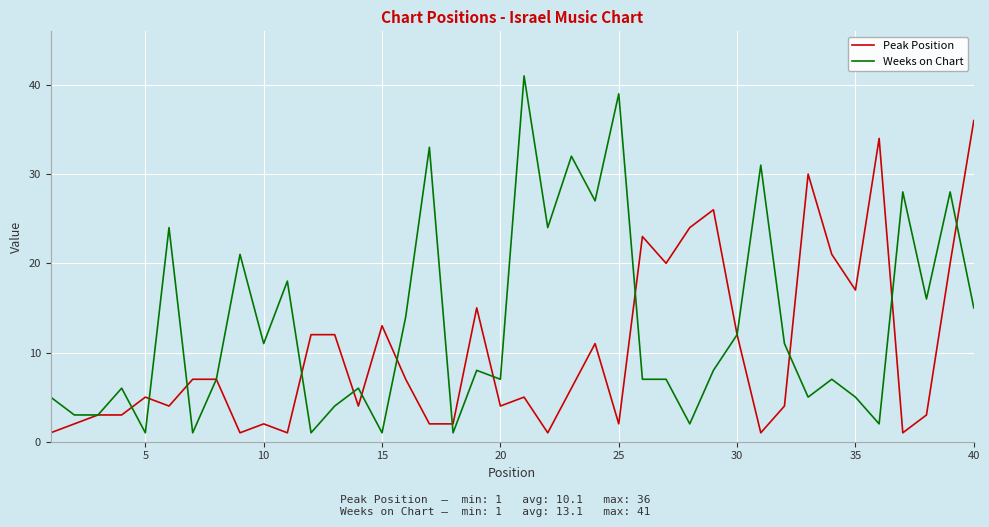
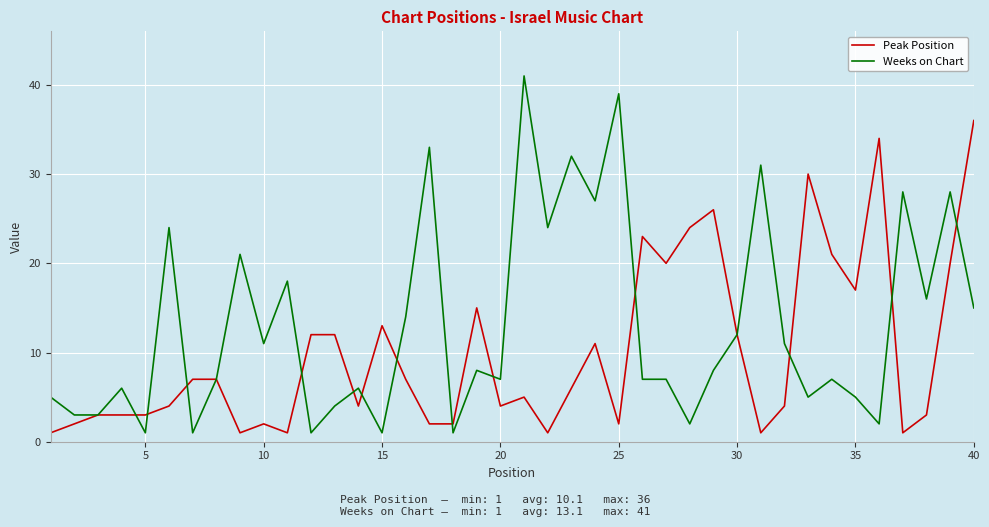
Peak Position, 5: 5 -> 3
